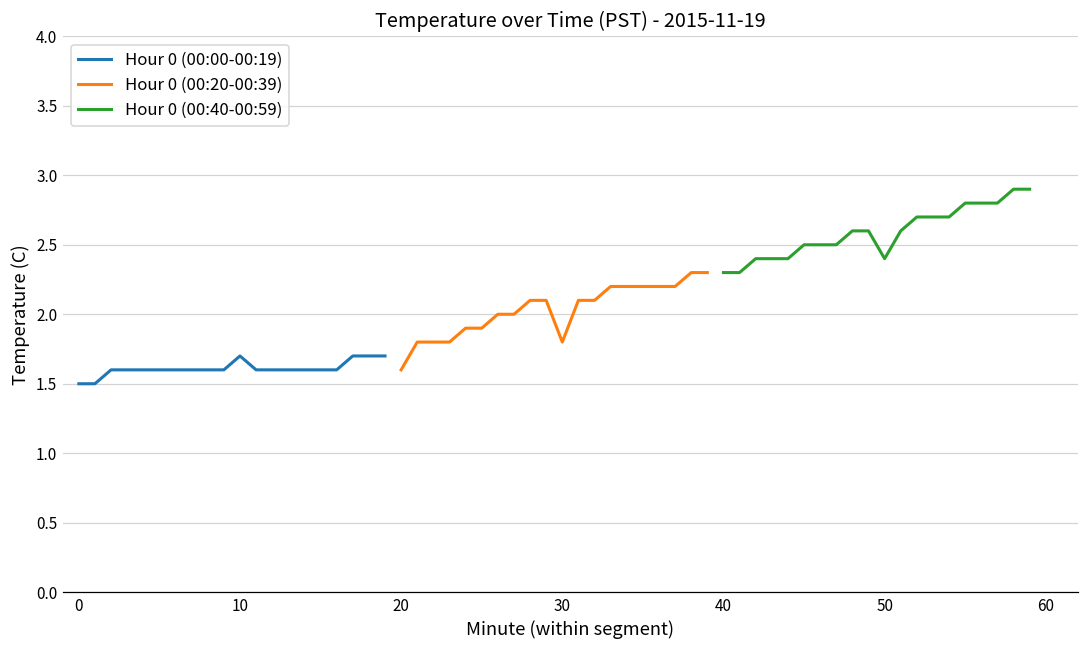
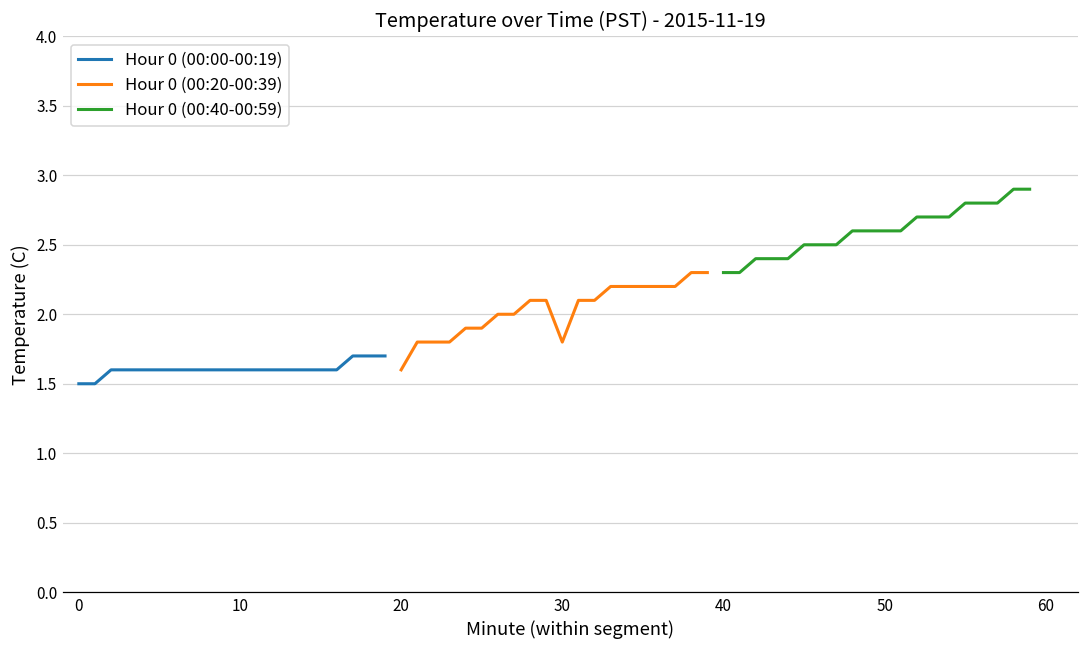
Hour 0 (00:00-00:19), 10: 1.7 -> 1.6
Hour 0 (00:40-00:59), 50: 2.4 -> 2.6
